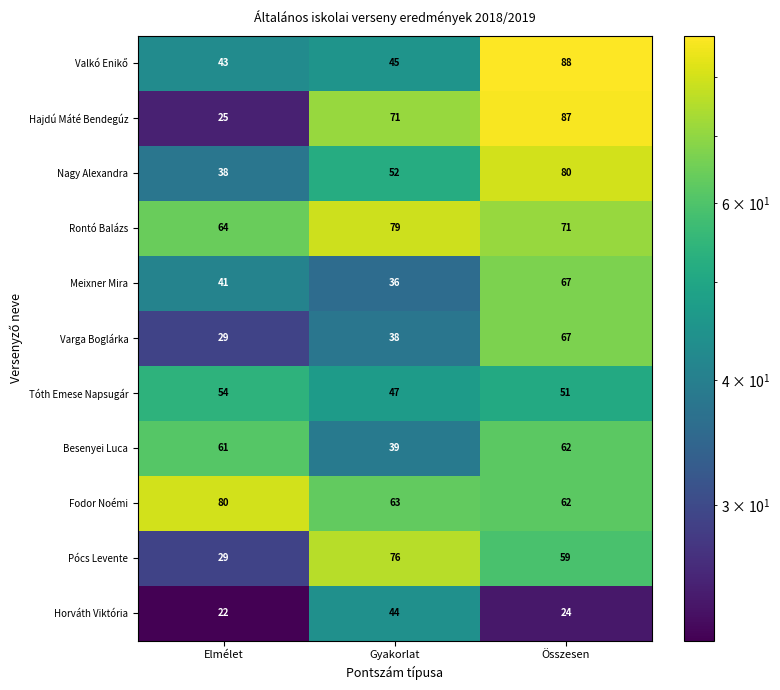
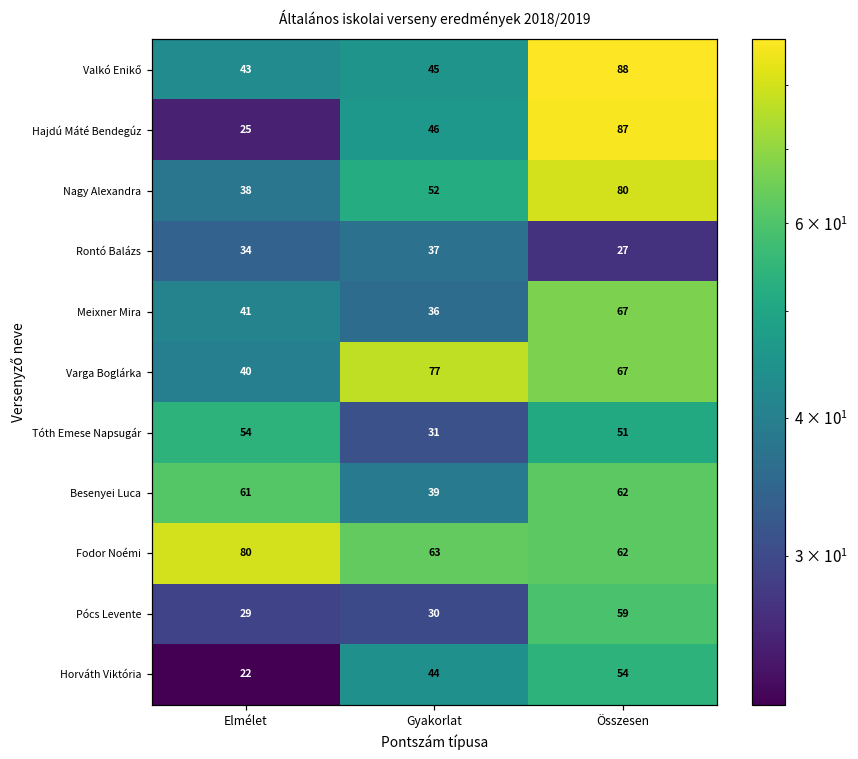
Hajdú Máté Bendegúz, Gyakorlat: 71 -> 46
Rontó Balázs, Elmélet: 64 -> 34
Rontó Balázs, Gyakorlat: 79 -> 37
Rontó Balázs, Összesen: 71 -> 27
Varga Boglárka, Elmélet: 29 -> 40
Varga Boglárka, Gyakorlat: 38 -> 77
Tóth Emese Napsugár, Gyakorlat: 47 -> 31
Pócs Levente, Gyakorlat: 76 -> 30
Horváth Viktória, Összesen: 24 -> 54
